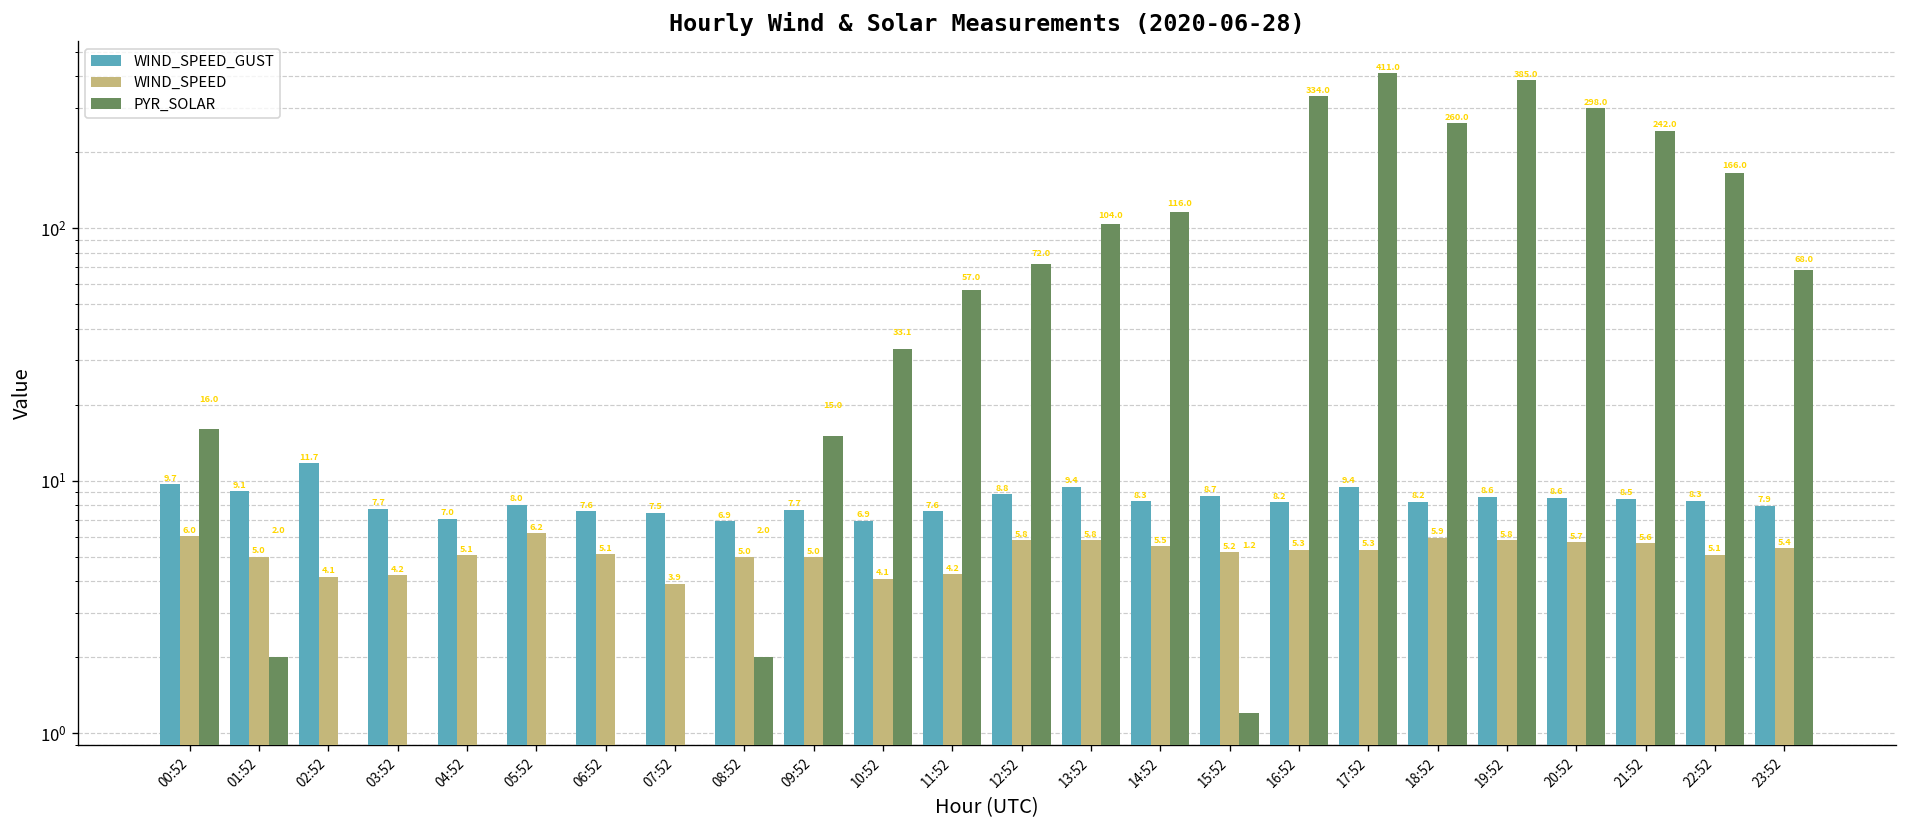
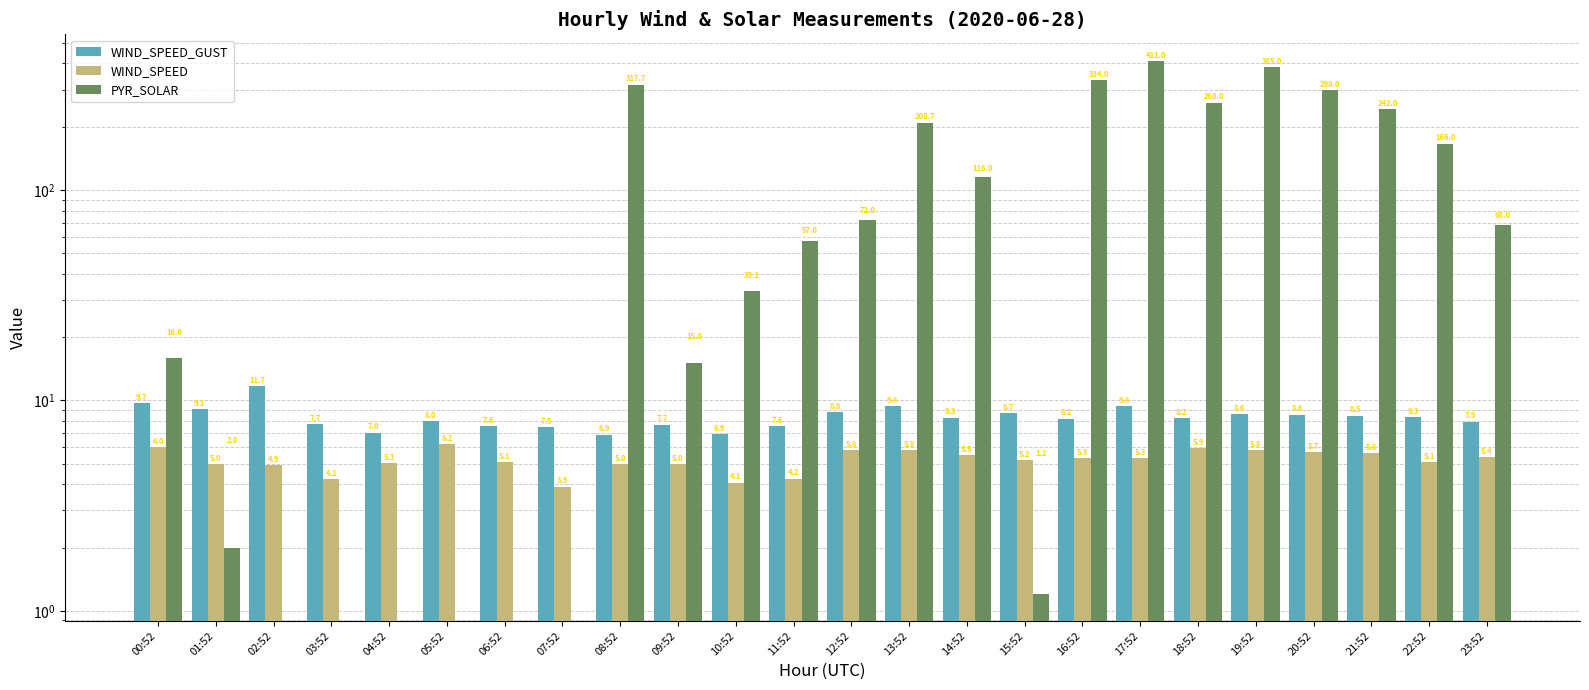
WIND_SPEED, 02:52: 4.1 -> 4.9
PYR_SOLAR, 08:52: 2.0 -> 317.7
PYR_SOLAR, 13:52: 104.0 -> 208.7
